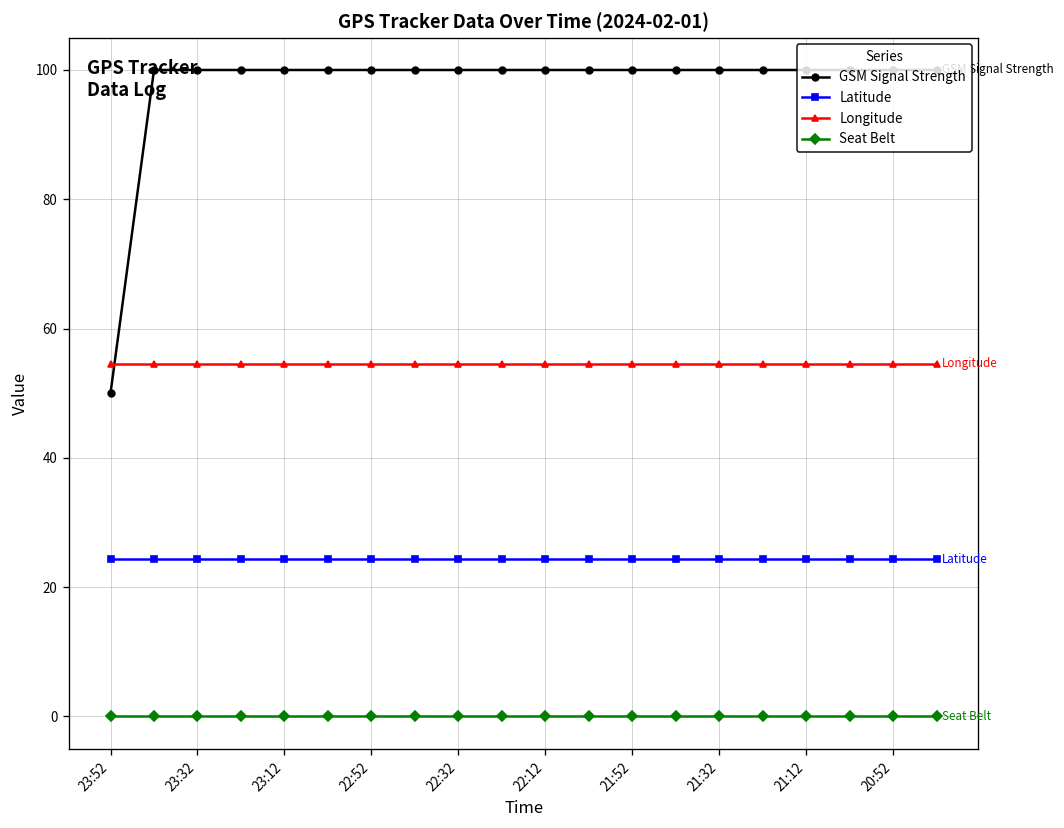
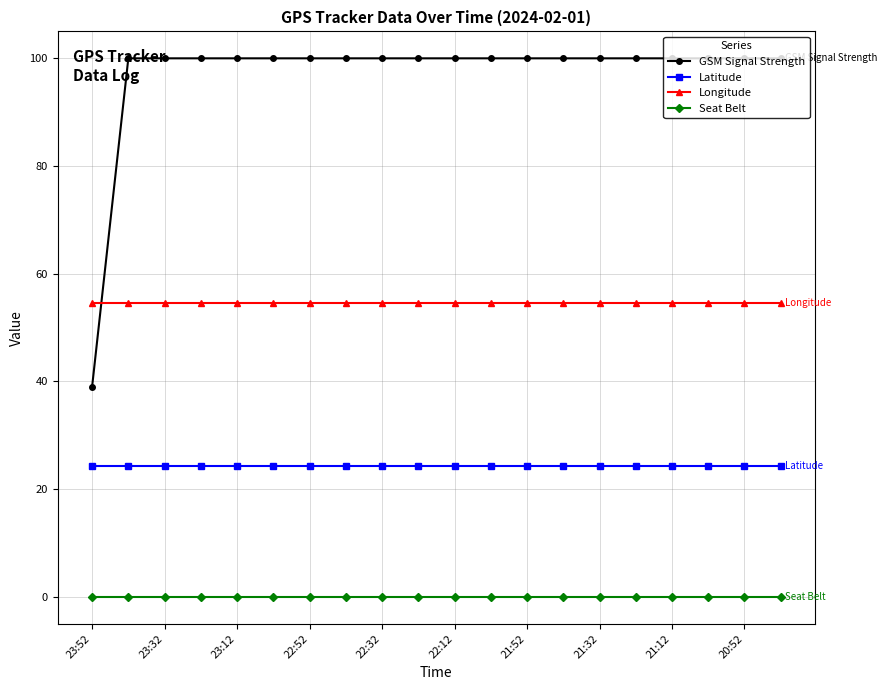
GSM Signal Strength, 23:52: 50 -> 39
